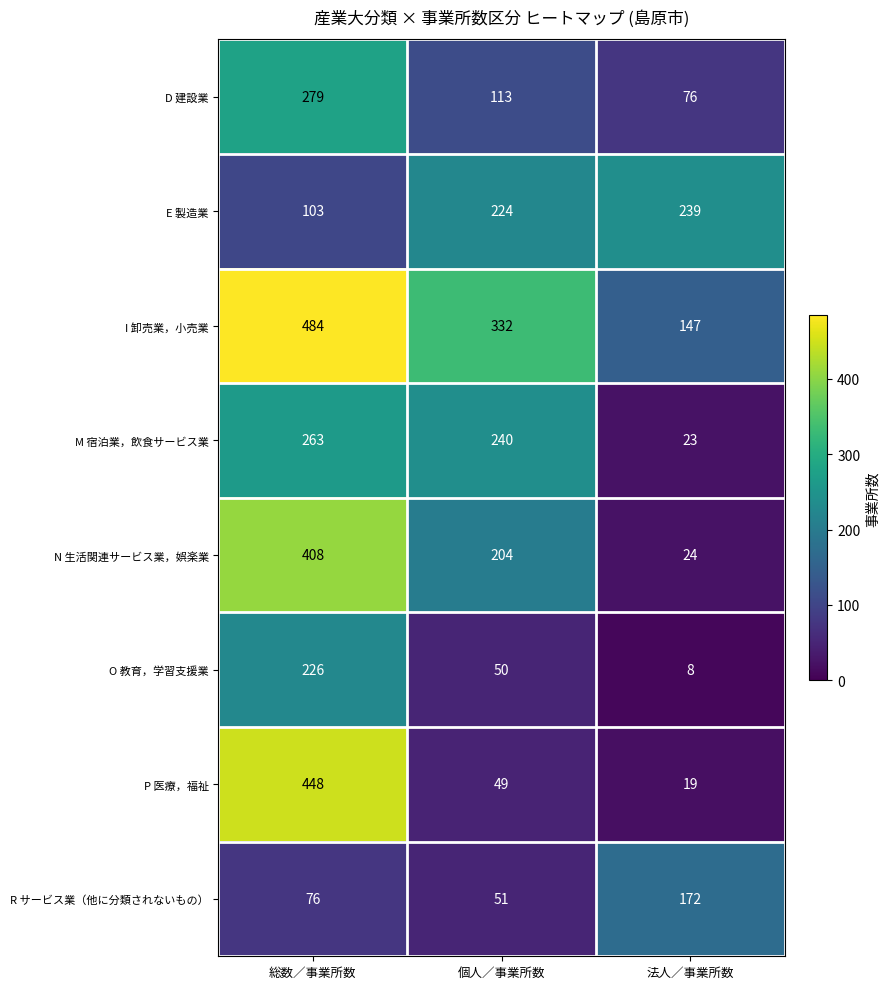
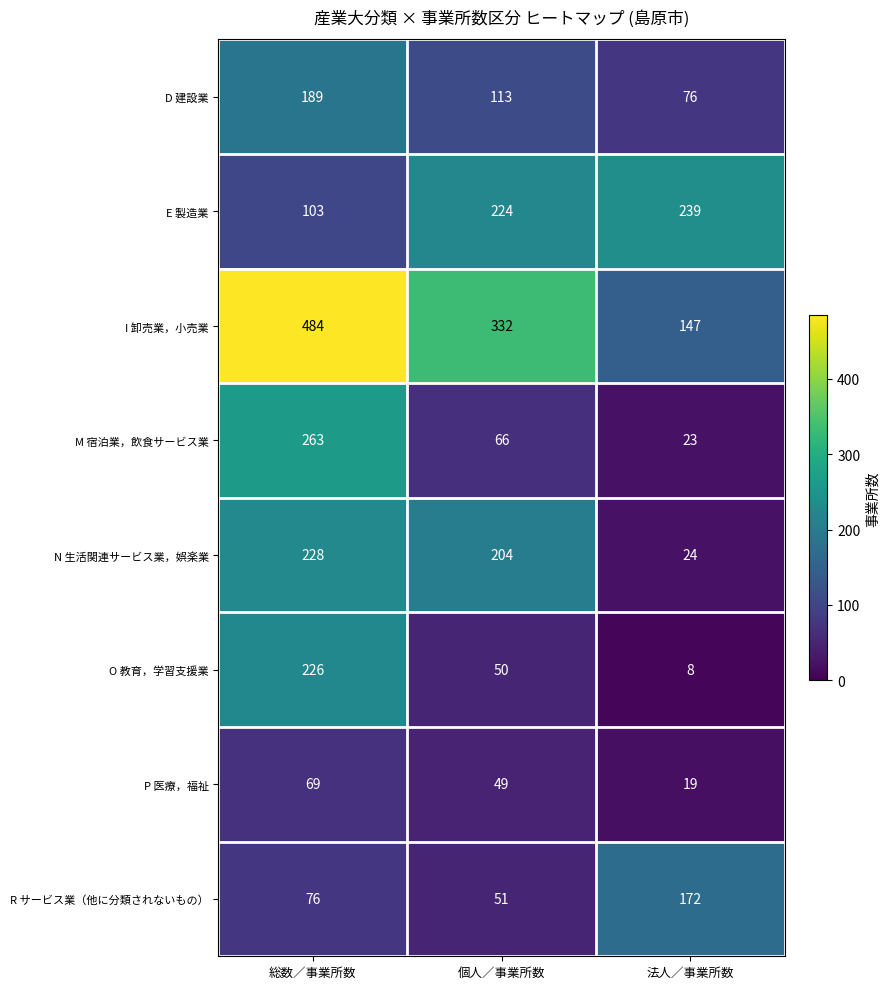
D 建設業, 総数／事業所数: 279 -> 189
M 宿泊業，飲食サービス業, 個人／事業所数: 240 -> 66
N 生活関連サービス業，娯楽業, 総数／事業所数: 408 -> 228
P 医療，福祉, 総数／事業所数: 448 -> 69
